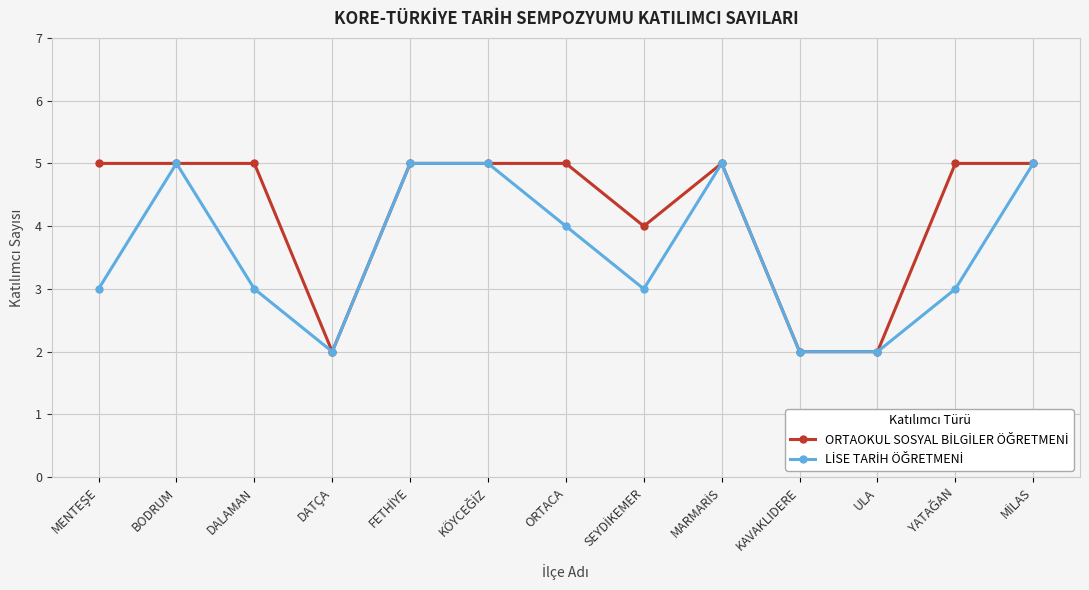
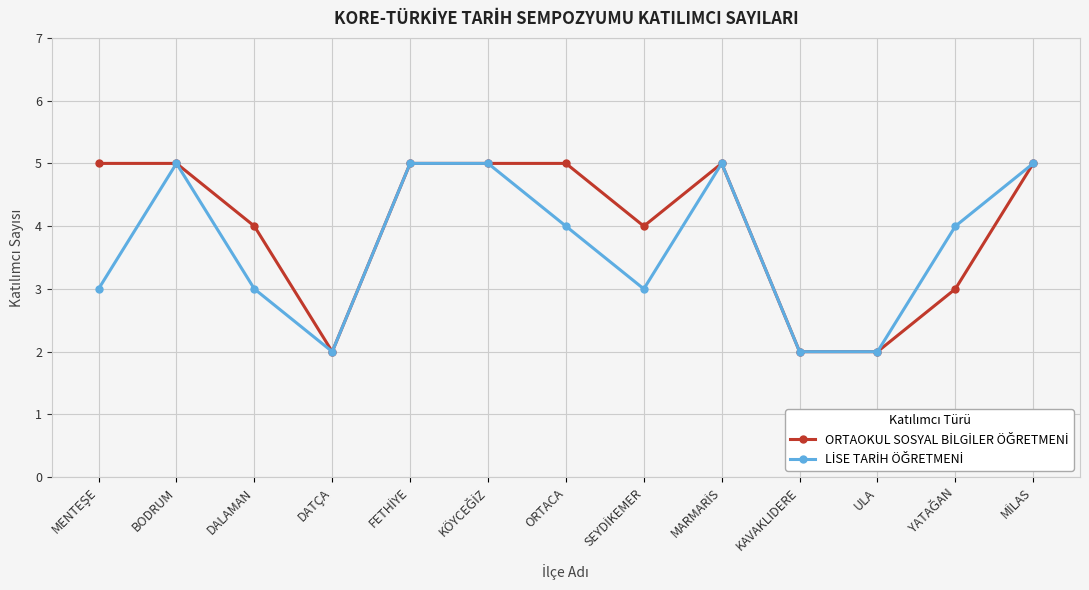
ORTAOKUL SOSYAL BİLGİLER ÖĞRETMENİ, DALAMAN: 5 -> 4
ORTAOKUL SOSYAL BİLGİLER ÖĞRETMENİ, YATAĞAN: 5 -> 3
LİSE TARİH ÖĞRETMENİ, YATAĞAN: 3 -> 4
